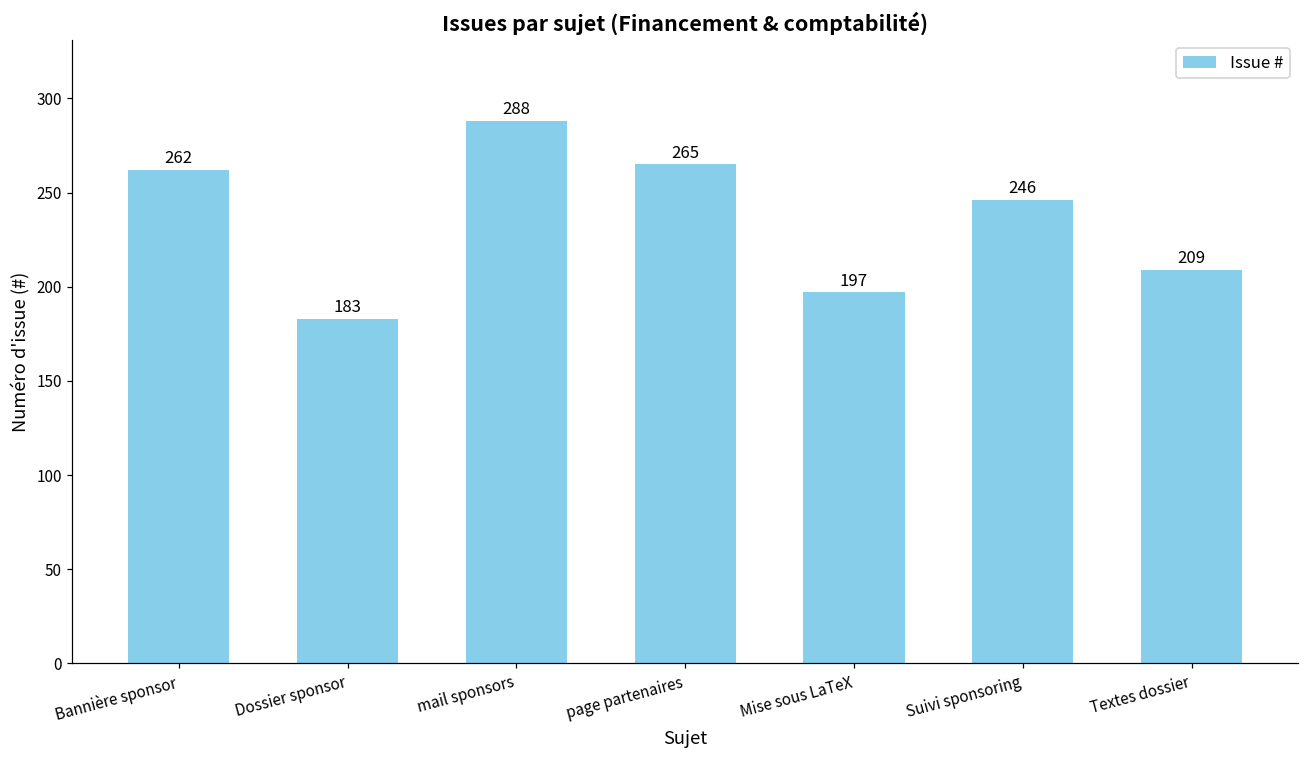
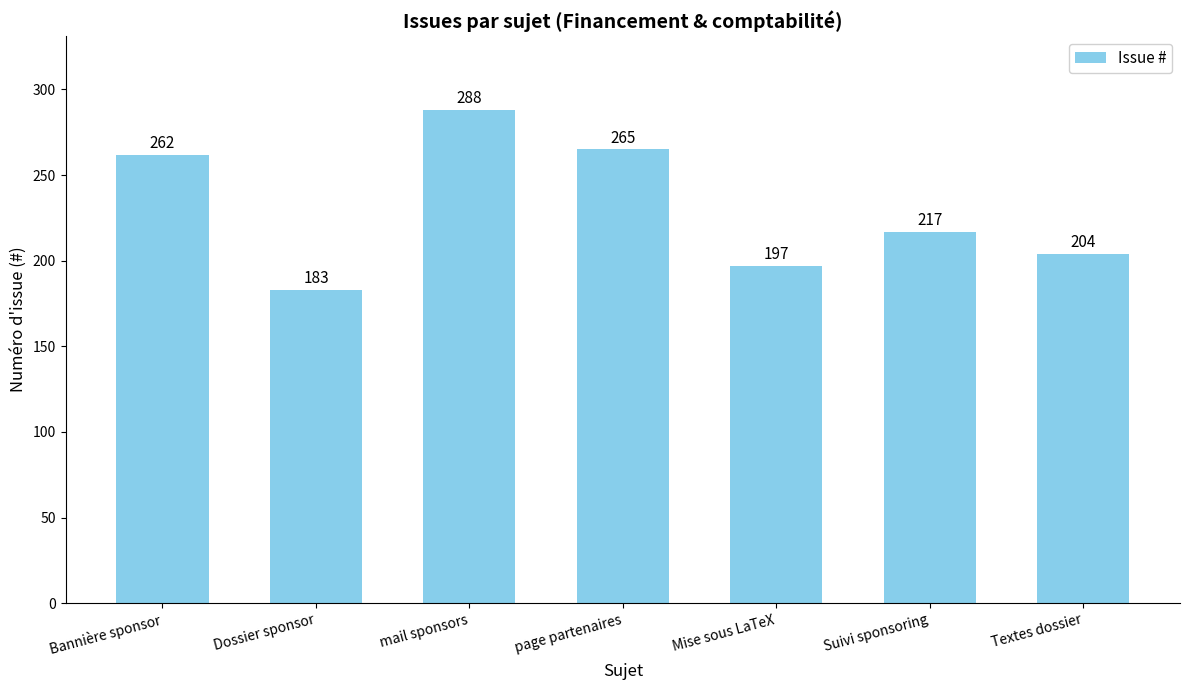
Suivi sponsoring: 246 -> 217
Textes dossier: 209 -> 204
